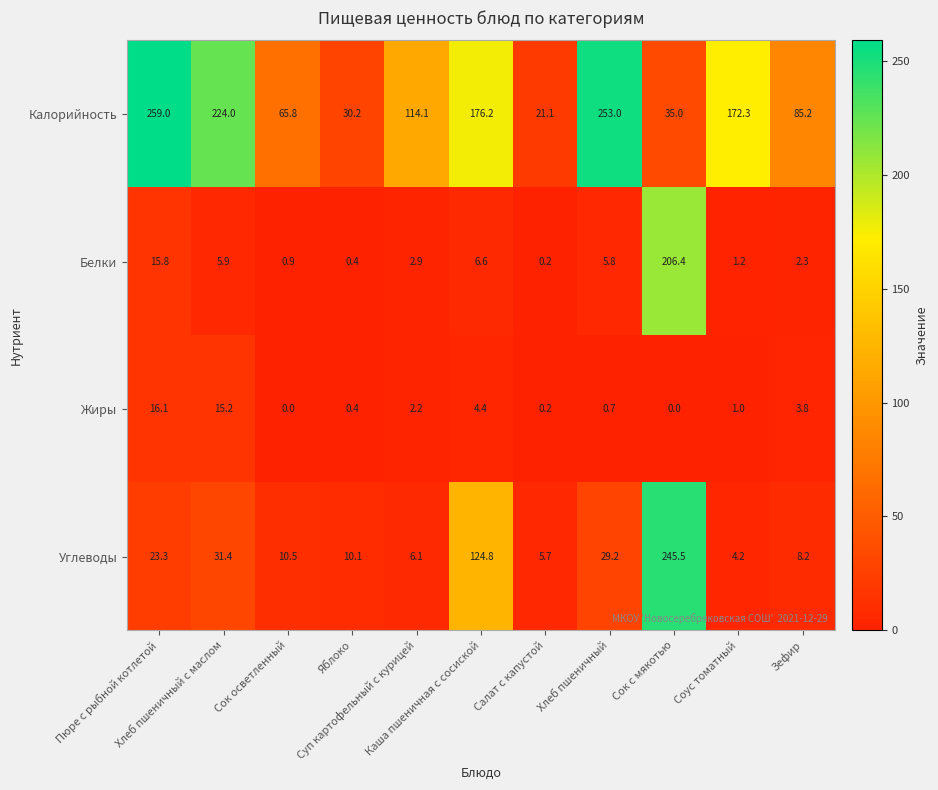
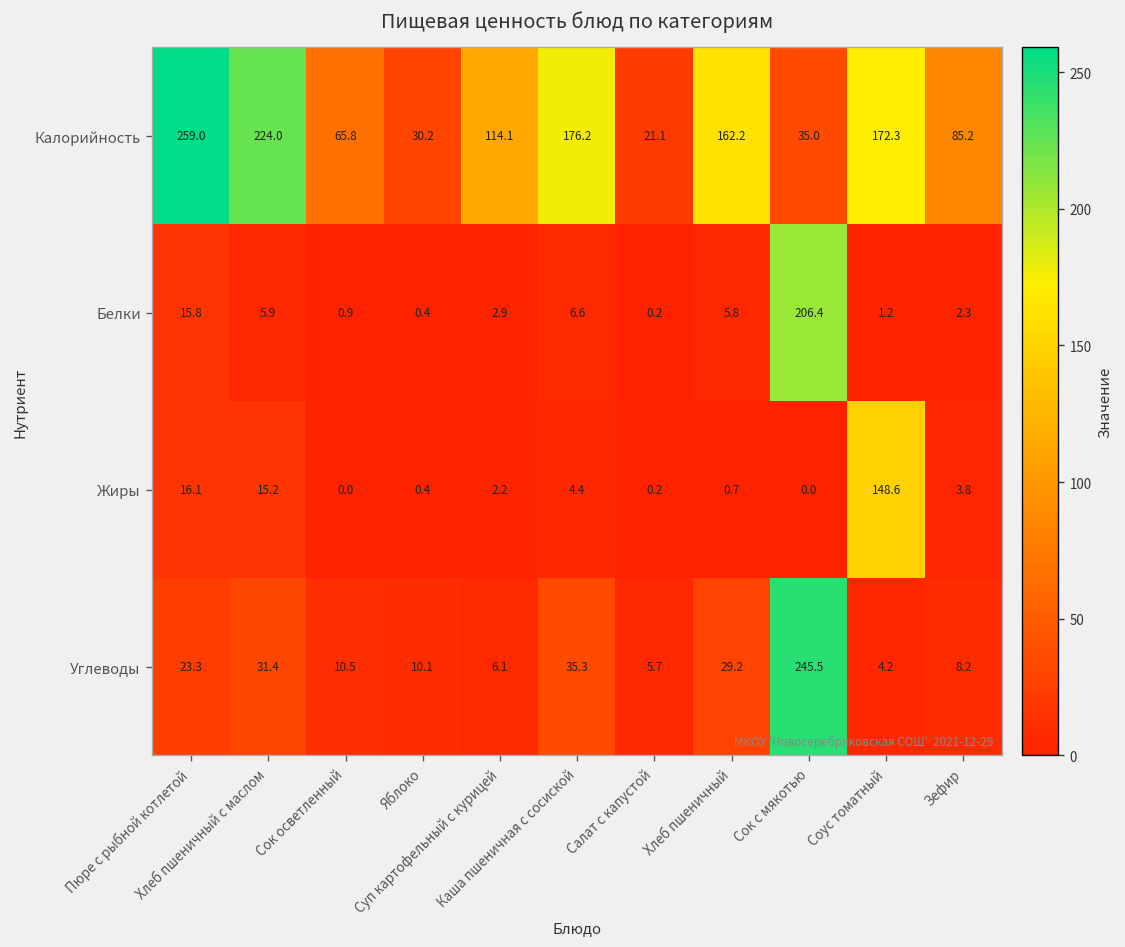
Калорийность, Хлеб пшеничный: 253.0 -> 162.2
Жиры, Соус томатный: 1.0 -> 148.6
Углеводы, Каша пшеничная с сосиской: 124.8 -> 35.3
